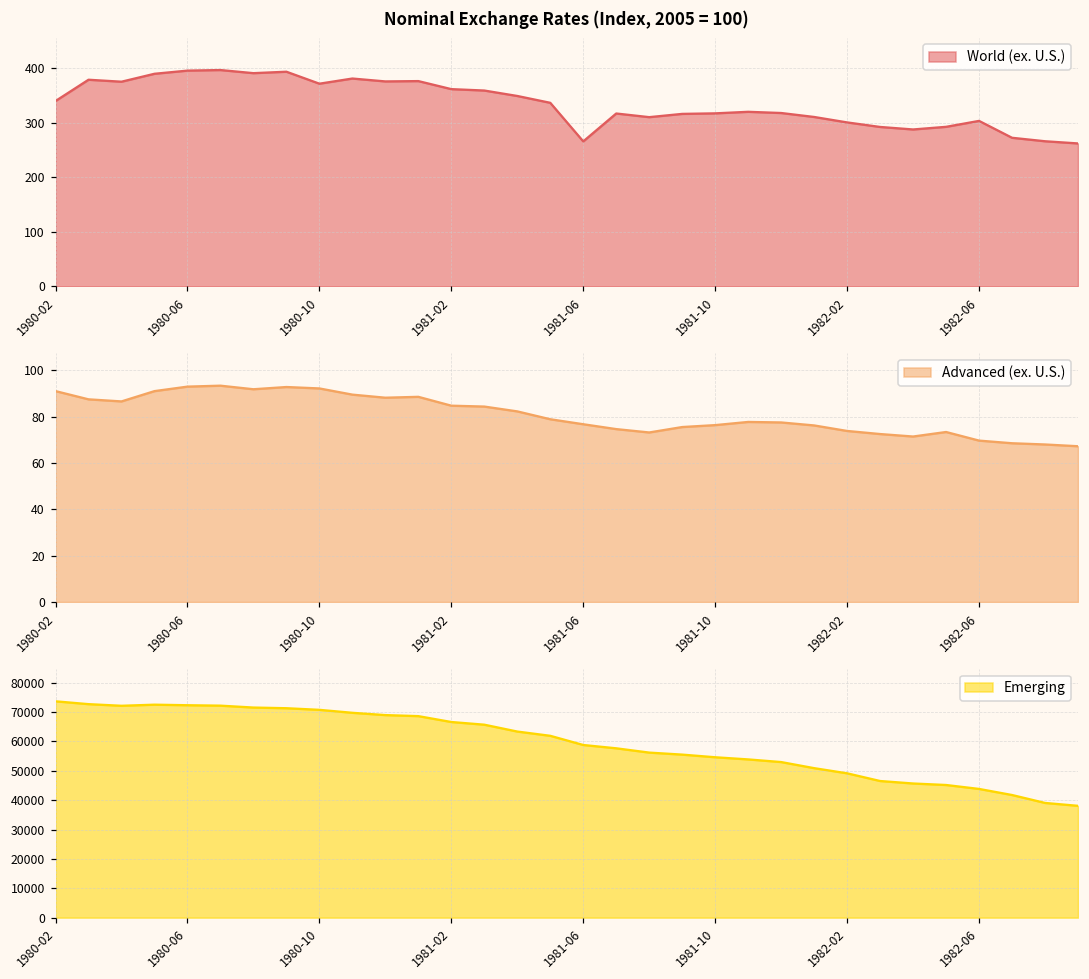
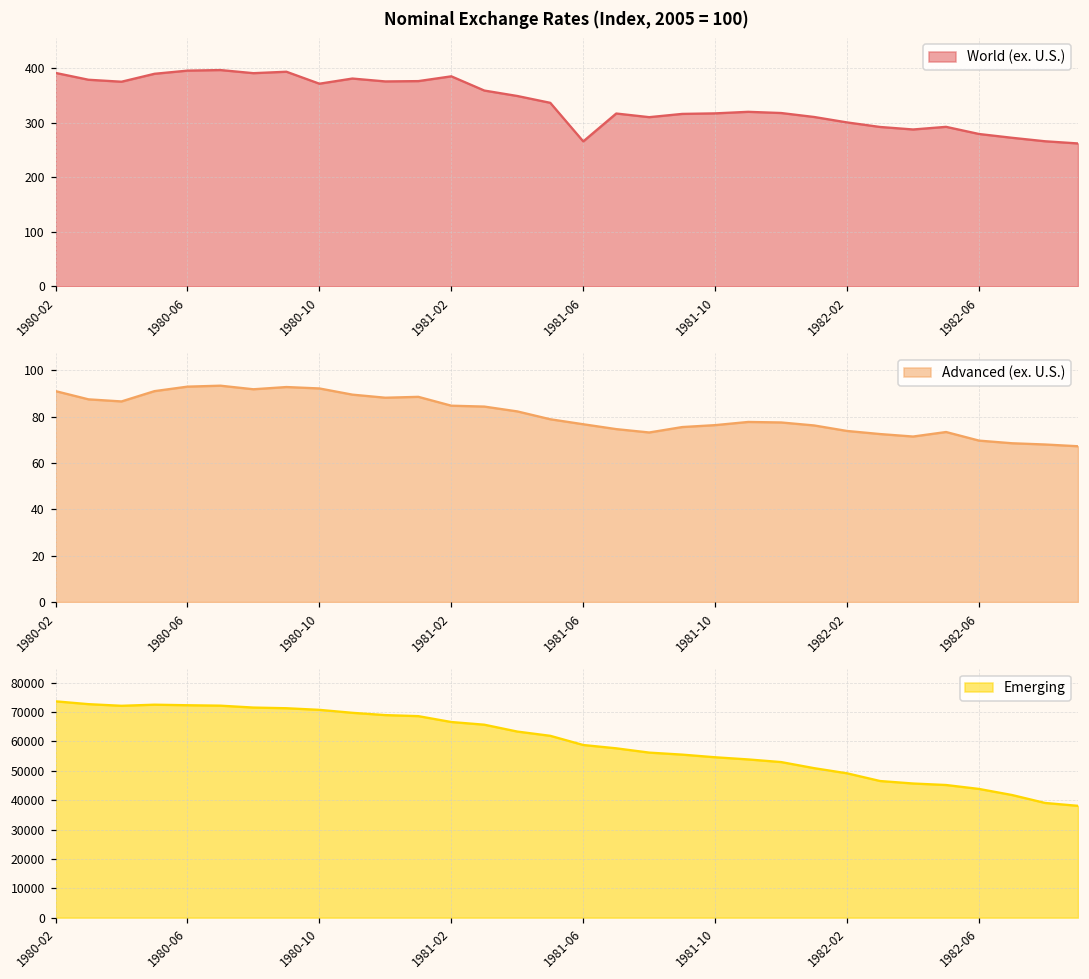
Nominal Exchange Rates (Index, 2005 = 100), 1980-02: 340 -> 390
Nominal Exchange Rates (Index, 2005 = 100), 1981-02: 360 -> 390
Nominal Exchange Rates (Index, 2005 = 100), 1982-06: 300 -> 280
